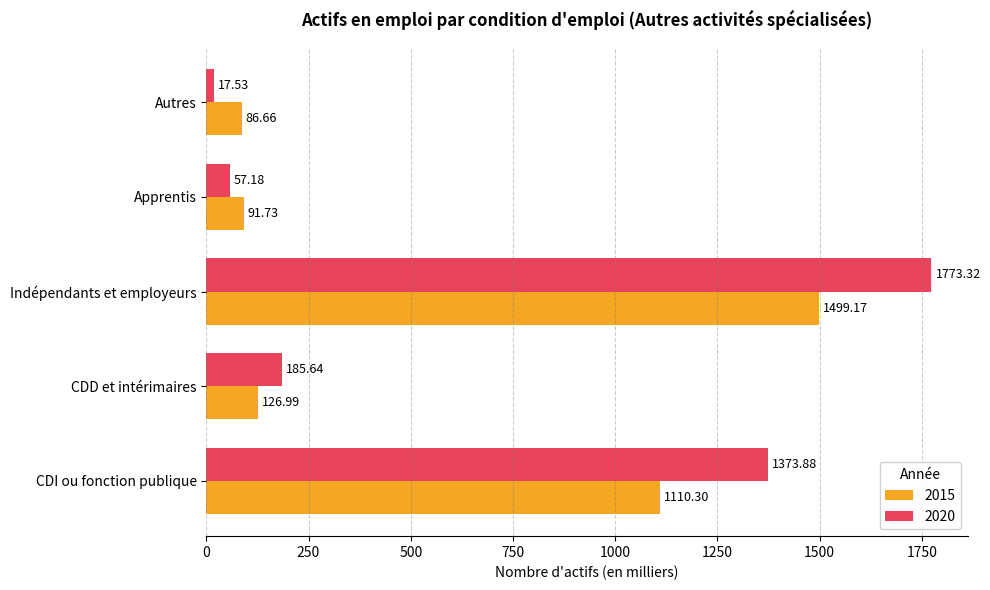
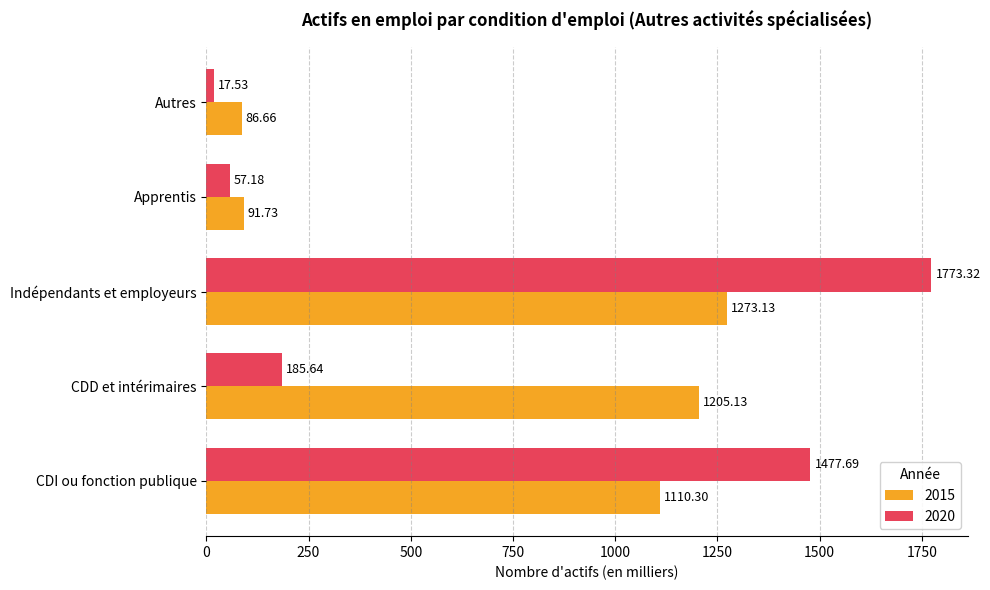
2015, Indépendants et employeurs: 1499.17 -> 1273.13
2015, CDD et intérimaires: 126.99 -> 1205.13
2020, CDI ou fonction publique: 1373.88 -> 1477.69
